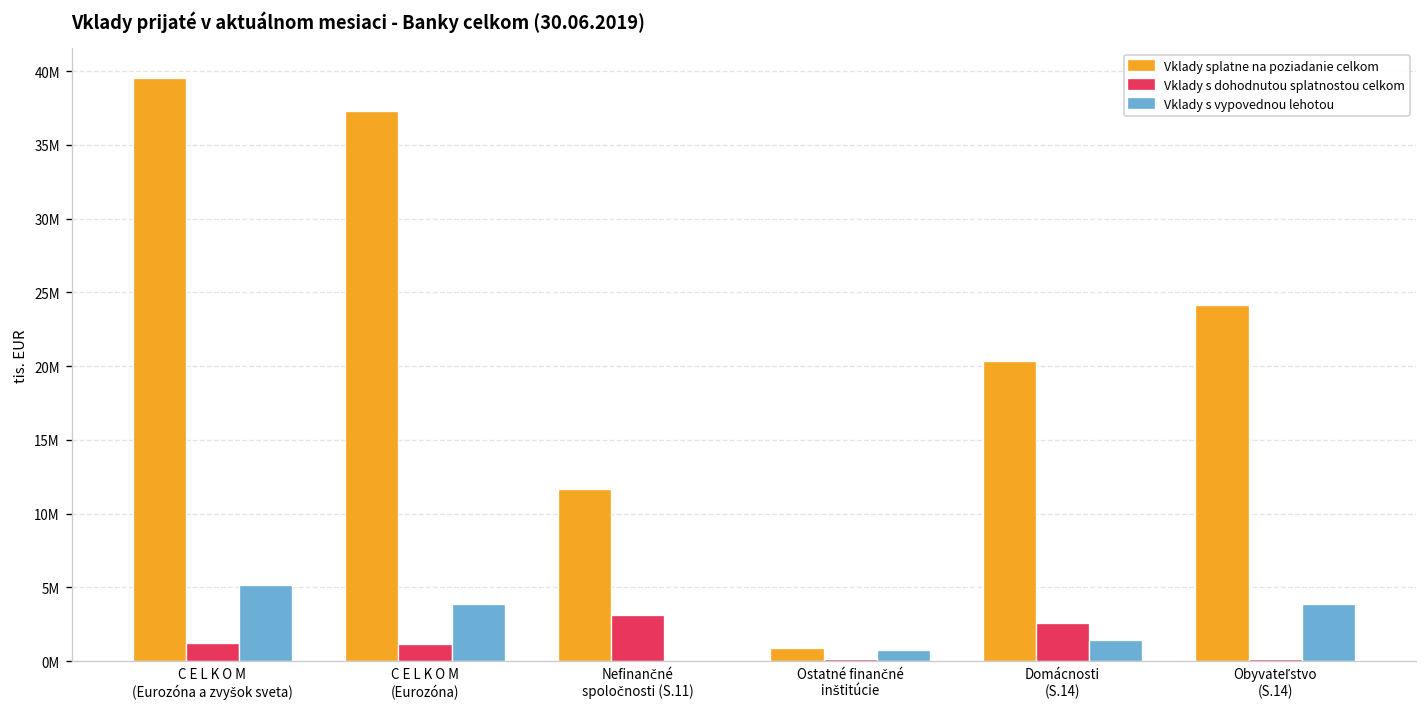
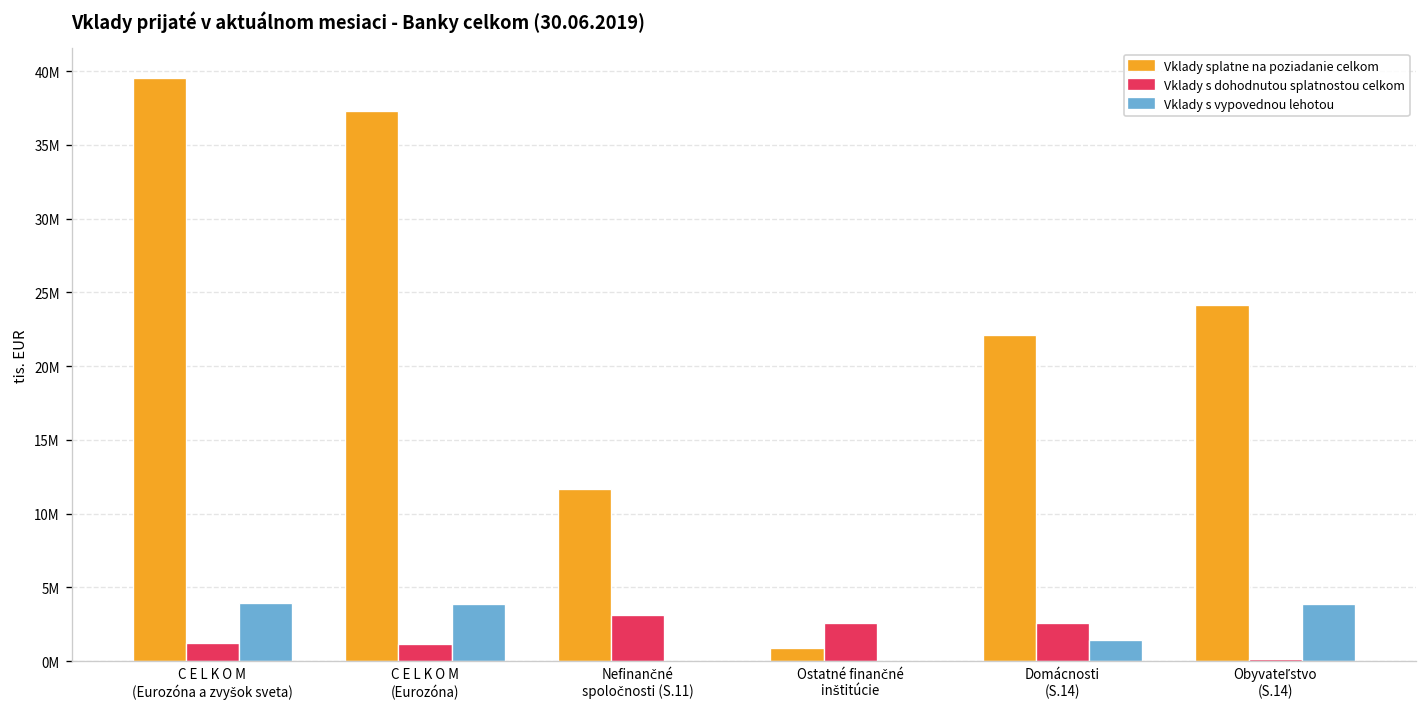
Vklady s vypovednou lehotou, C E L K O M (Eurozóna a zvyšok sveta): 5200000 -> 3900000
Vklady s dohodnutou splatnostou celkom, Ostatné finančné inštitúcie: 200000 -> 2600000
Vklady s vypovednou lehotou, Ostatné finančné inštitúcie: 700000 -> 0
Vklady splatne na poziadanie celkom, Domácnosti (S.14): 20400000 -> 22100000
